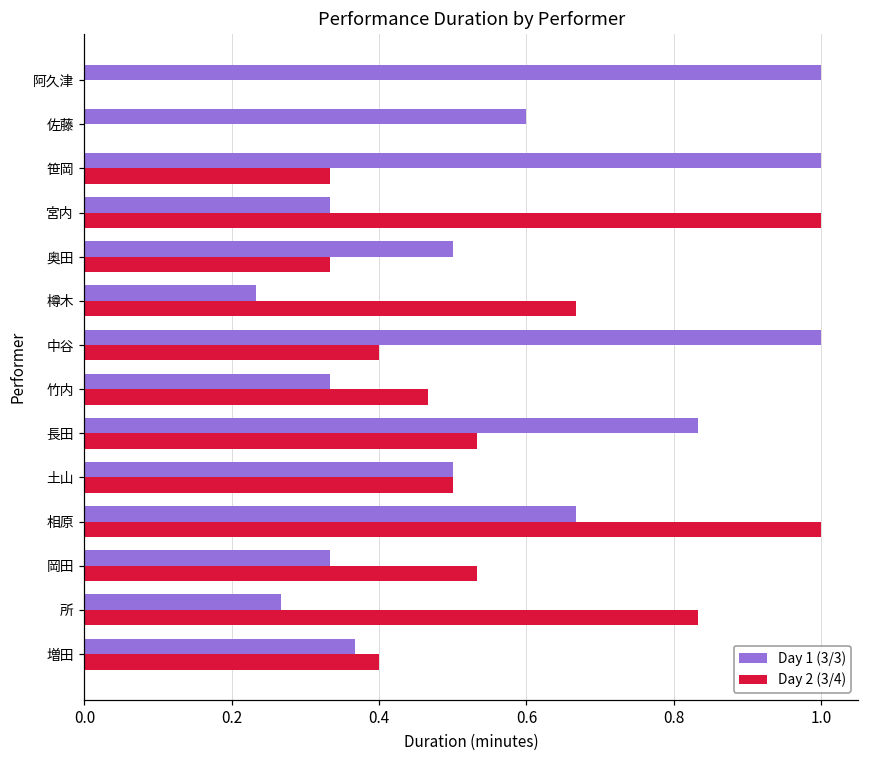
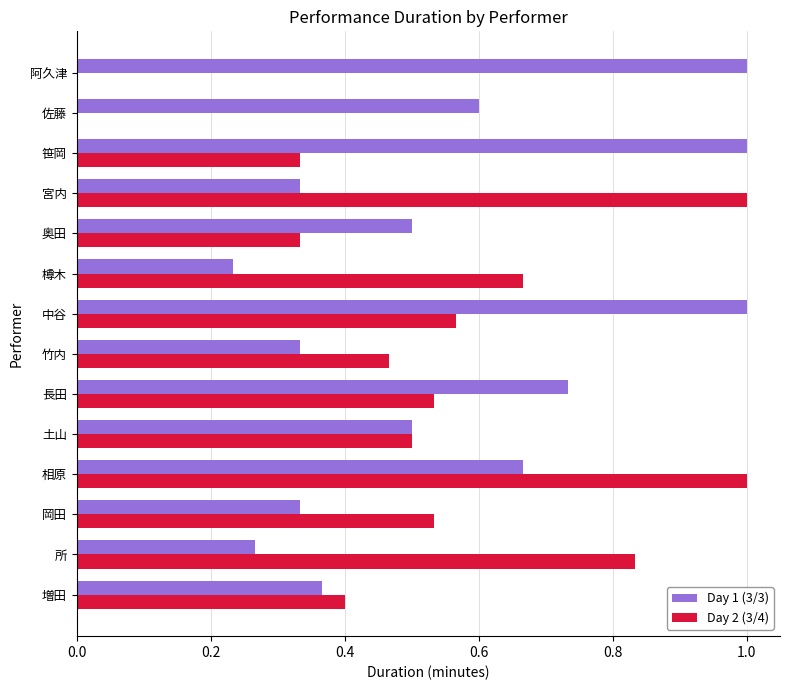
Day 2 (3/4), 中谷: 0.40 -> 0.57
Day 1 (3/3), 長田: 0.83 -> 0.73
